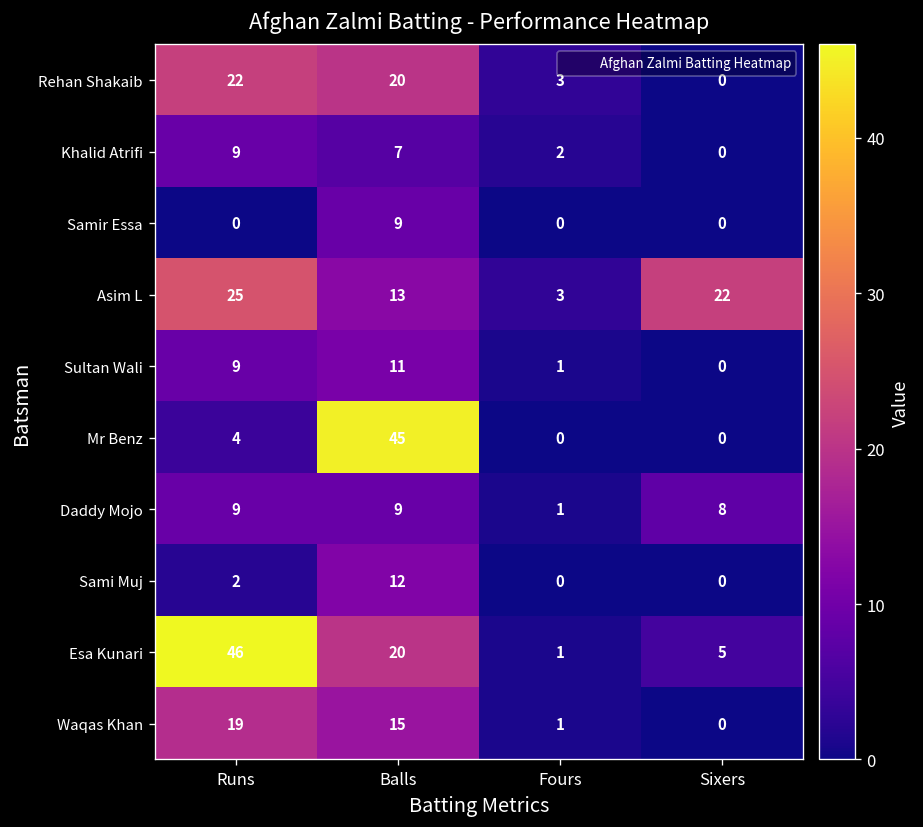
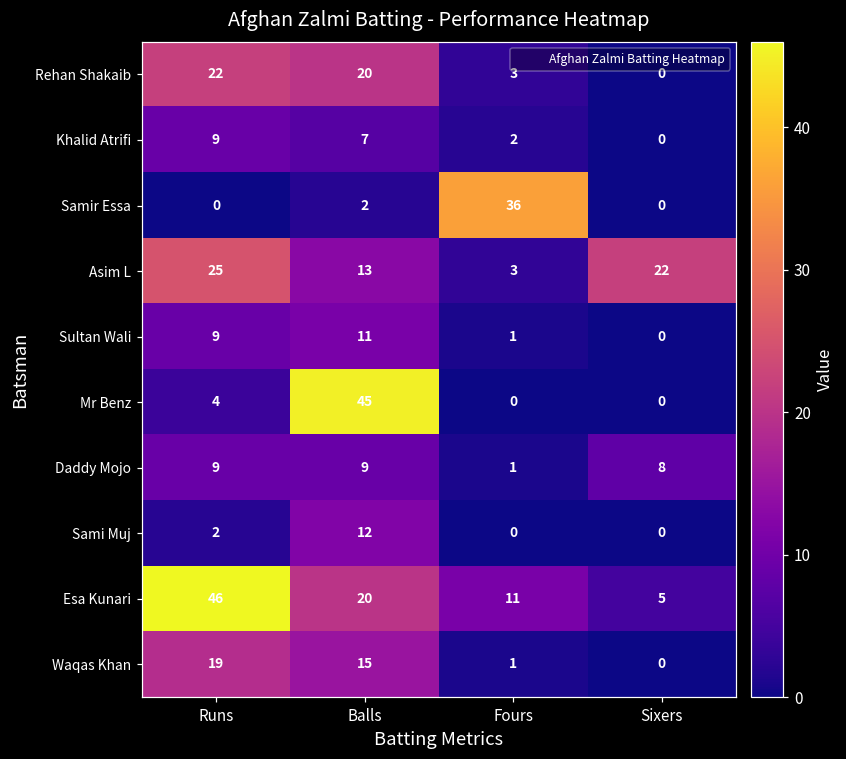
Samir Essa, Balls: 9 -> 2
Samir Essa, Fours: 0 -> 36
Esa Kunari, Fours: 1 -> 11
